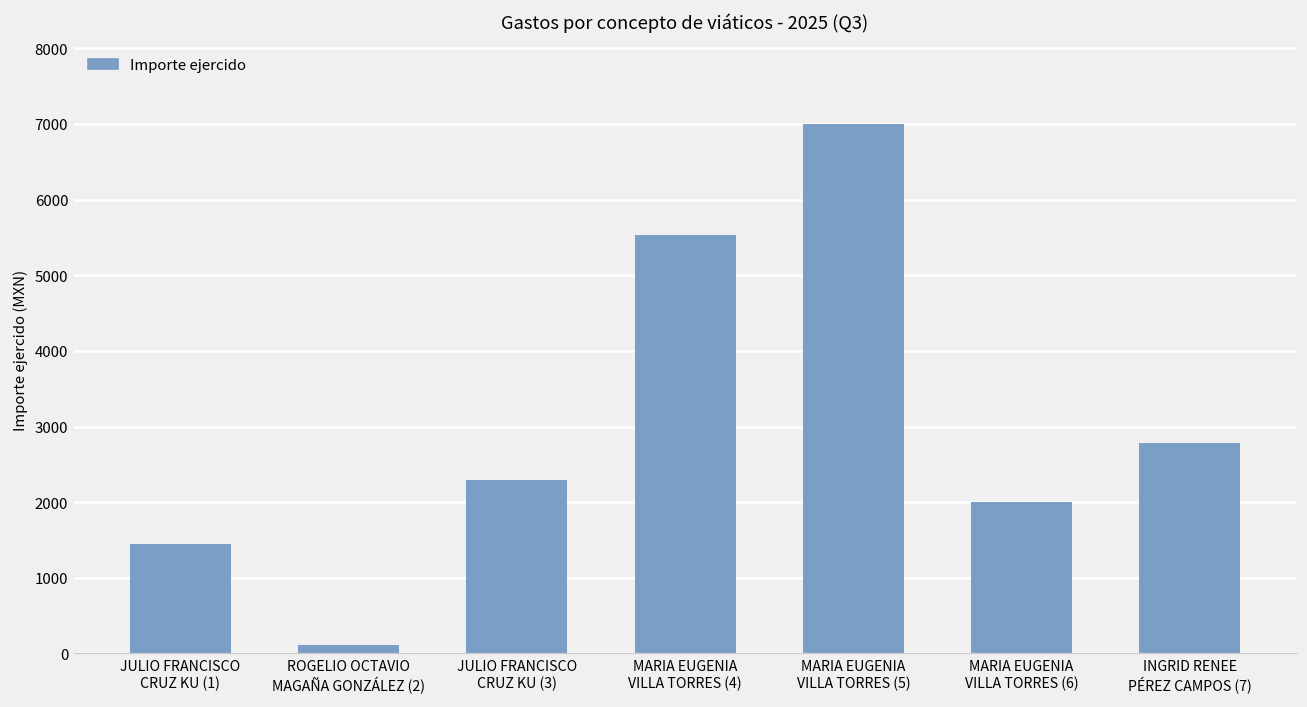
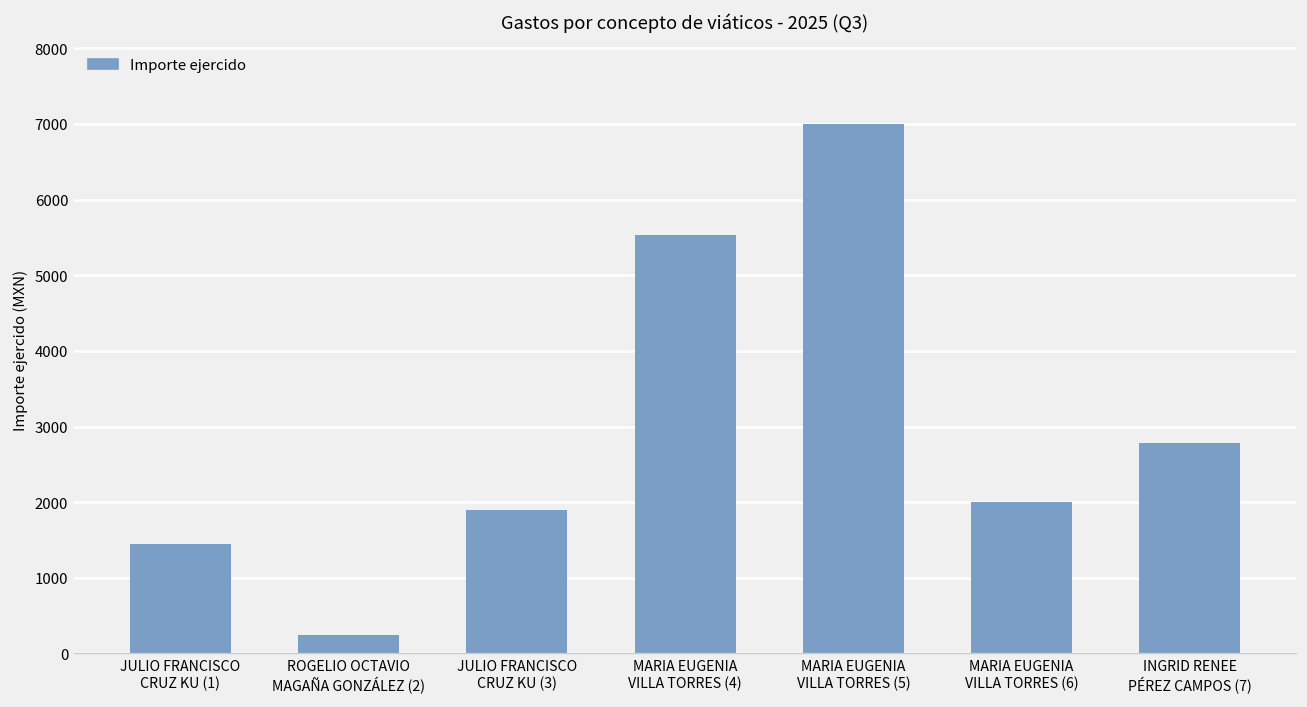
ROGELIO OCTAVIO MAGAÑA GONZÁLEZ (2): 100 -> 300
JULIO FRANCISCO CRUZ KU (3): 2300 -> 1900
